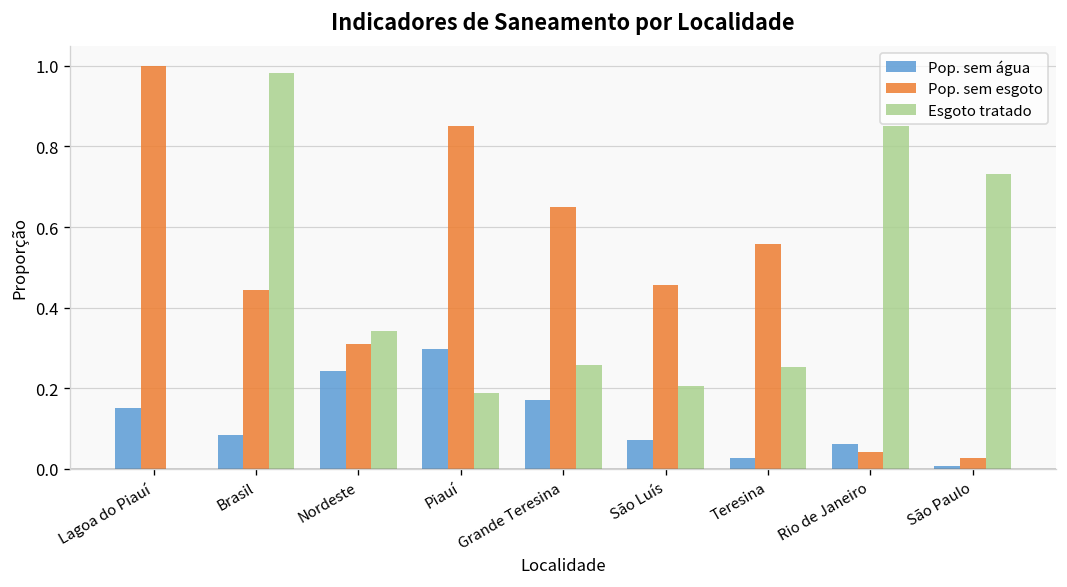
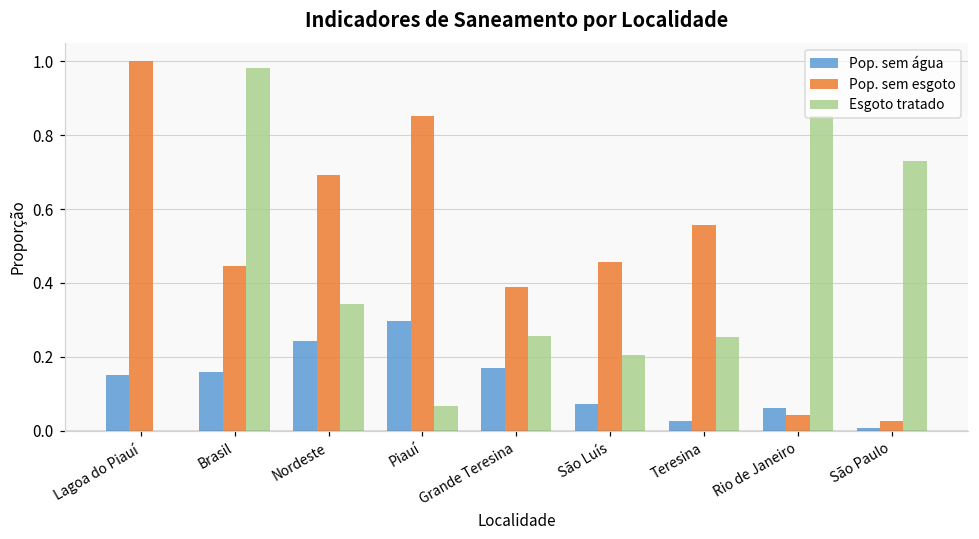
Pop. sem água, Brasil: 0.08 -> 0.16
Pop. sem esgoto, Nordeste: 0.31 -> 0.69
Esgoto tratado, Piauí: 0.19 -> 0.07
Pop. sem esgoto, Grande Teresina: 0.65 -> 0.39
